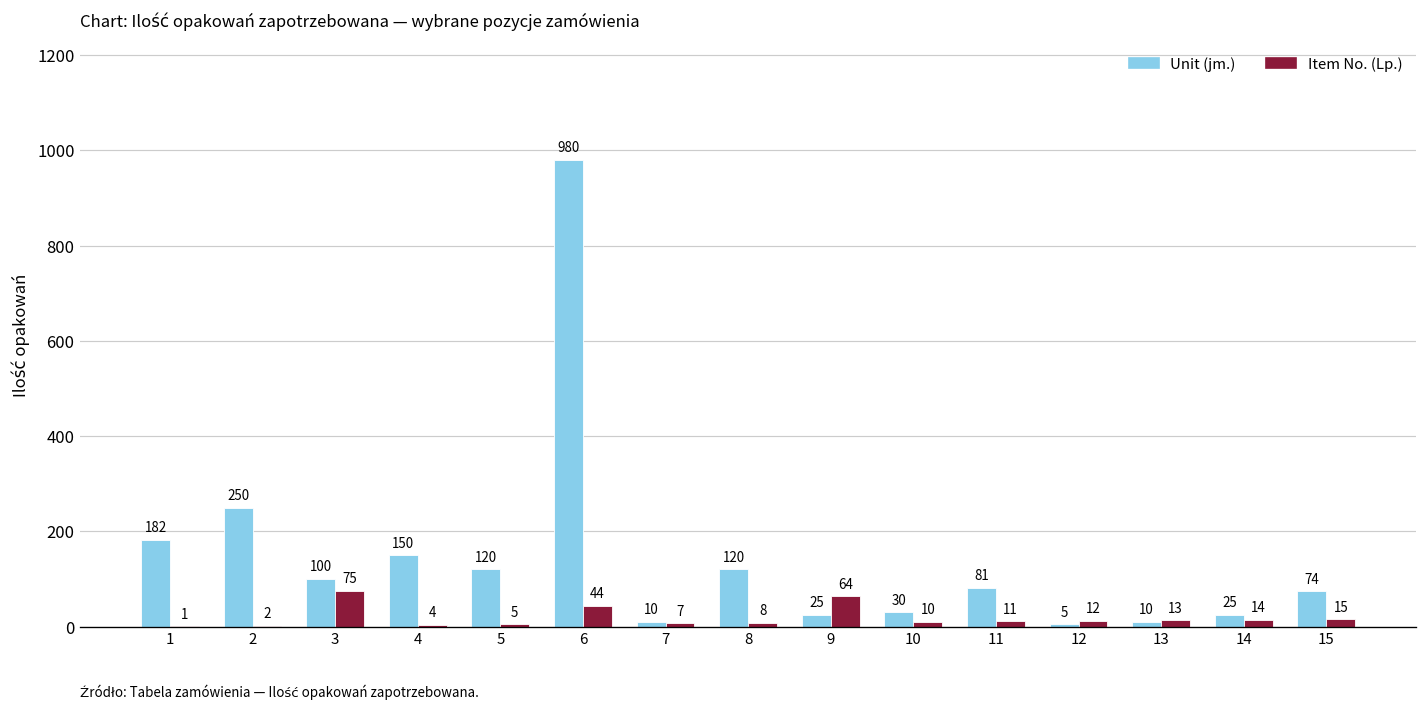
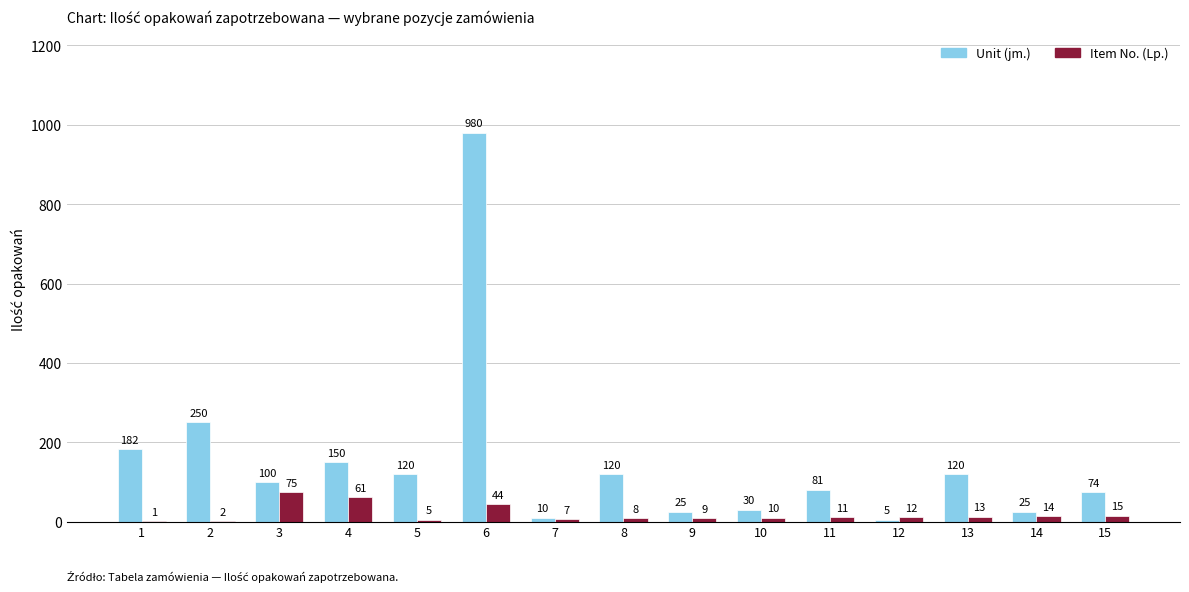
Item No. (Lp.), 4: 4 -> 61
Item No. (Lp.), 9: 64 -> 9
Unit (jm.), 13: 10 -> 120
